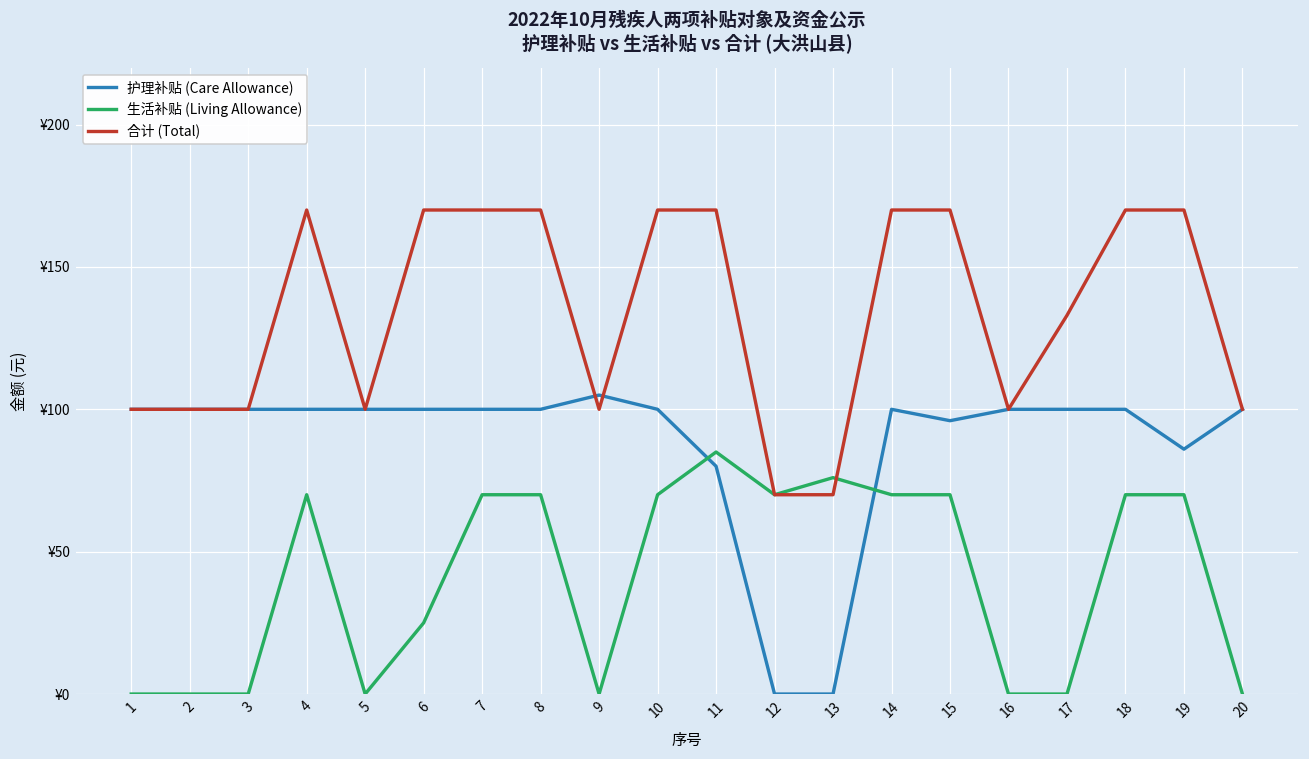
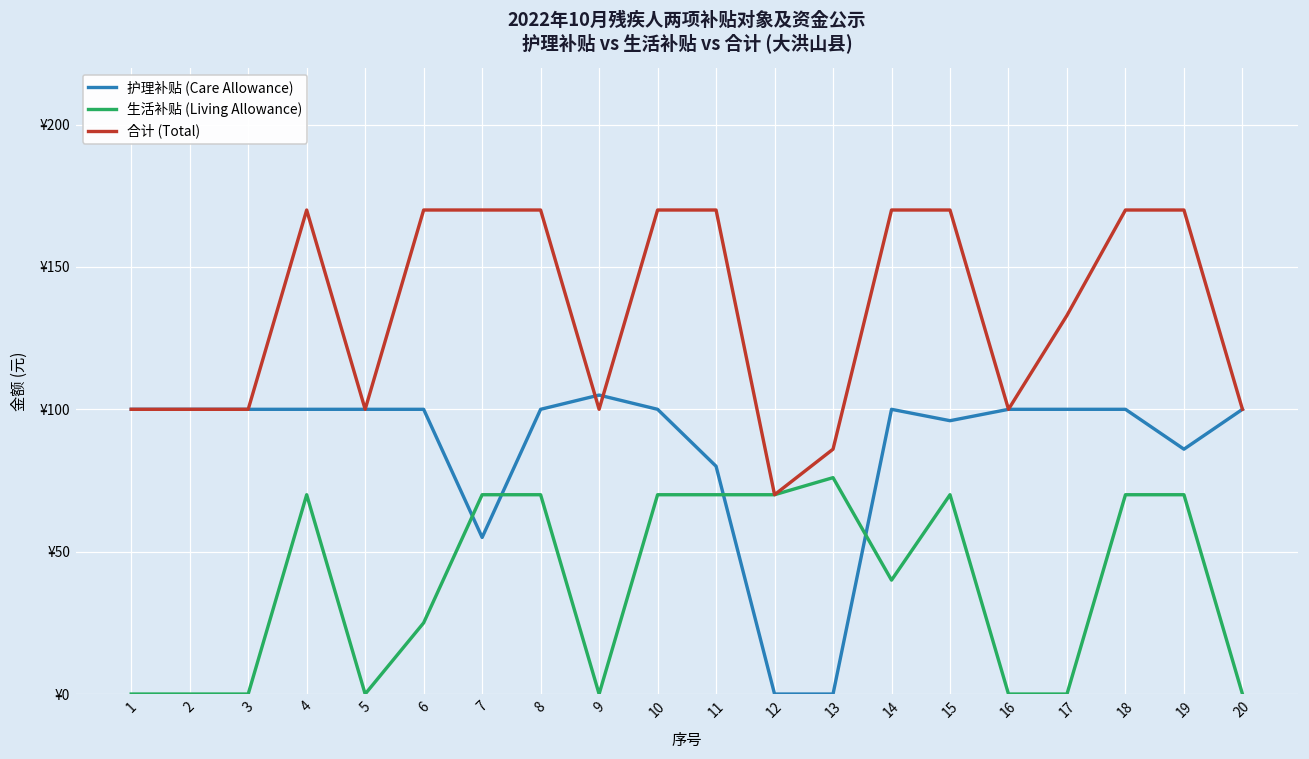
护理补贴 (Care Allowance), 7: ¥100 -> ¥55
生活补贴 (Living Allowance), 11: ¥85 -> ¥70
合计 (Total), 13: ¥70 -> ¥86
生活补贴 (Living Allowance), 14: ¥70 -> ¥40
